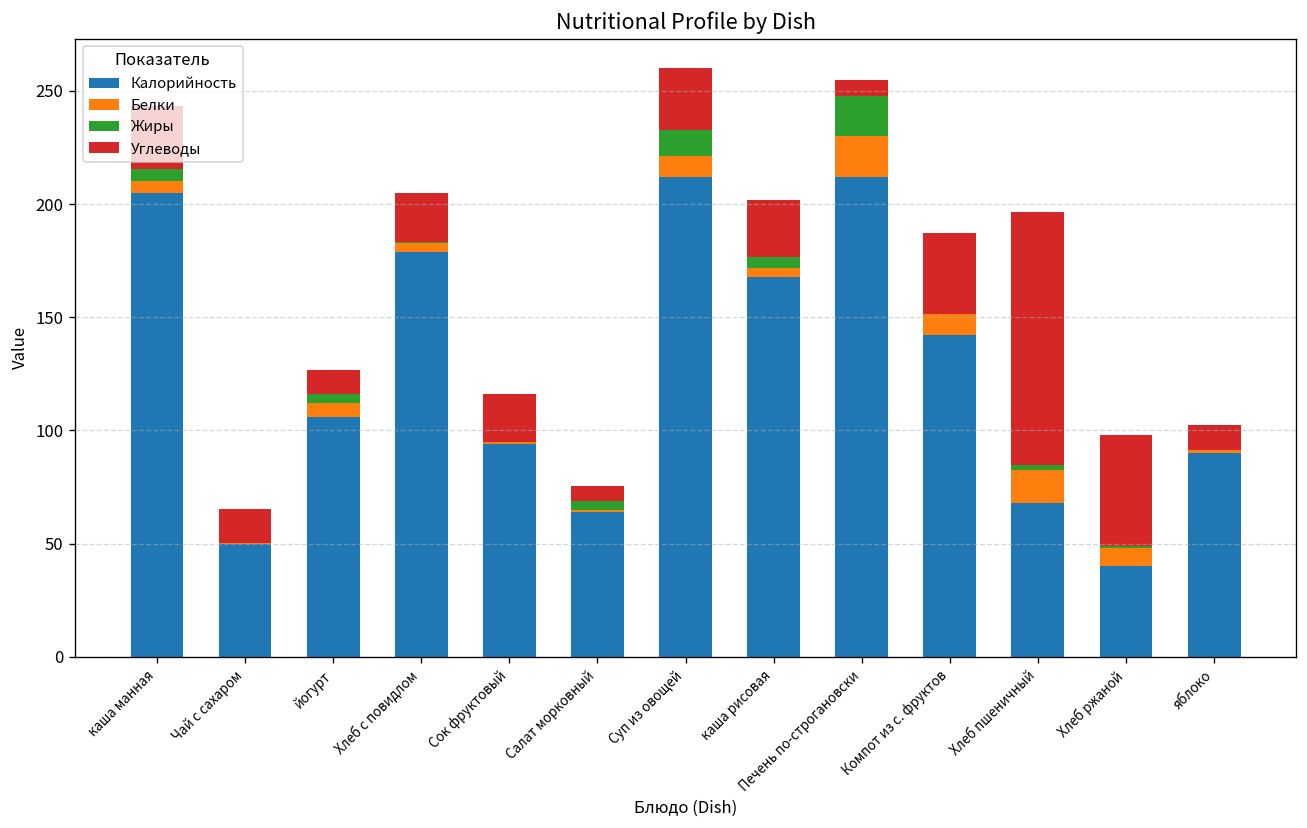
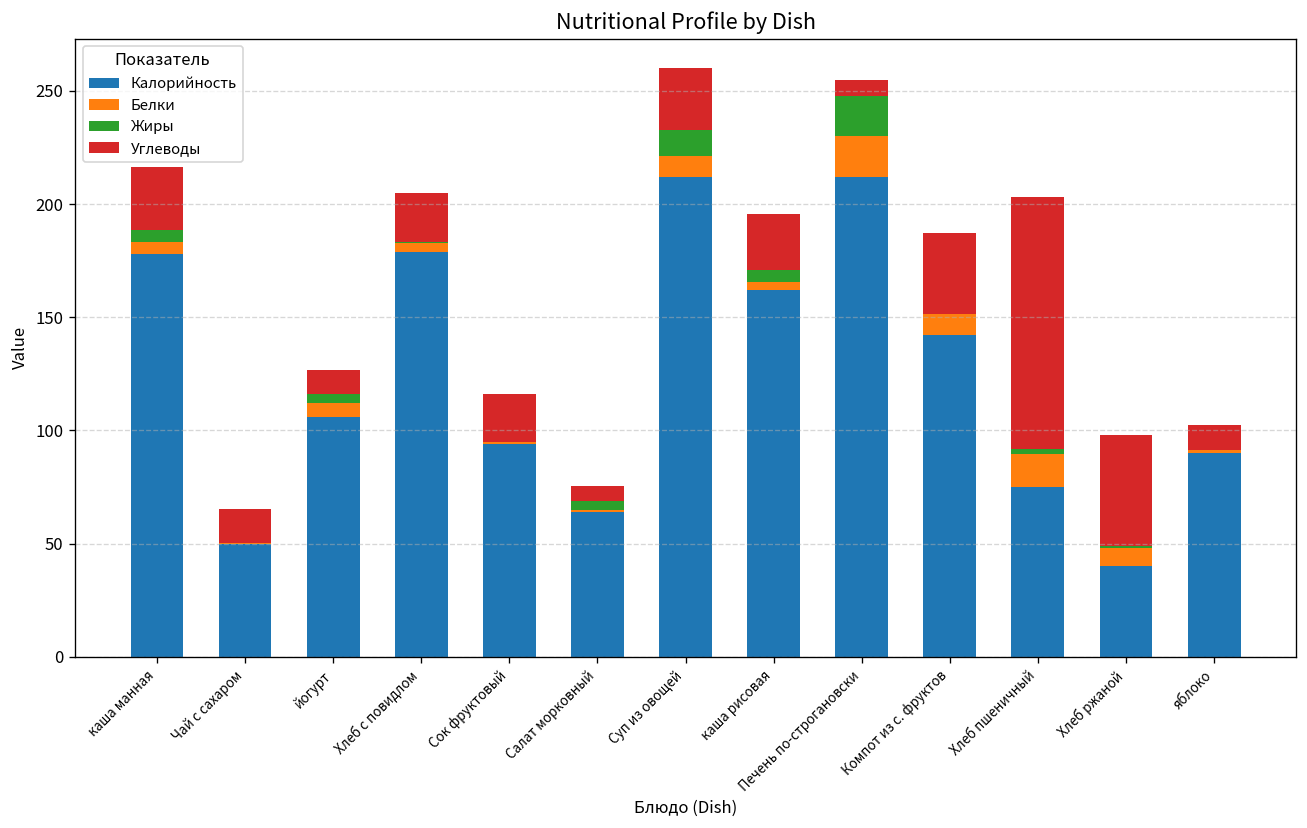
Калорийность, каша манная: 205 -> 178
Калорийность, каша рисовая: 168 -> 162
Калорийность, Хлеб пшеничный: 68 -> 75
